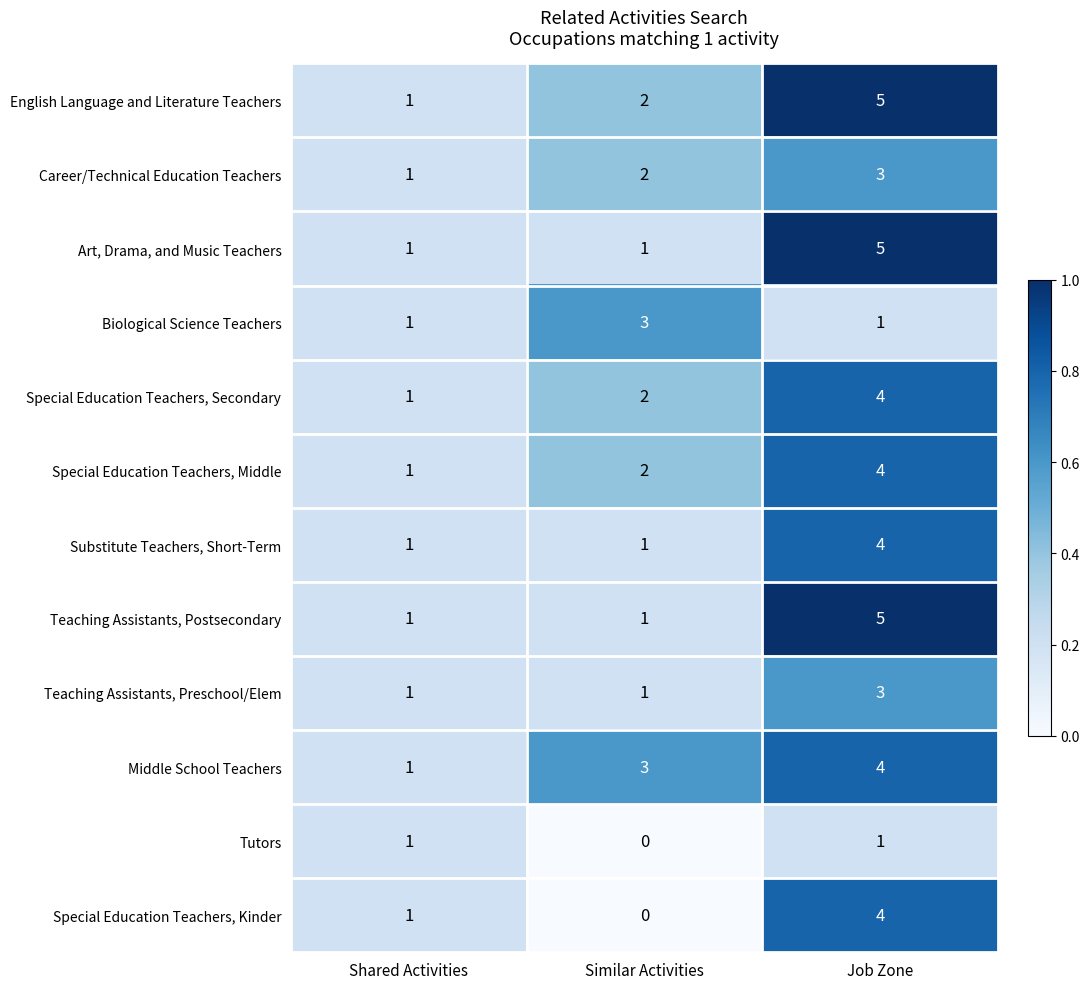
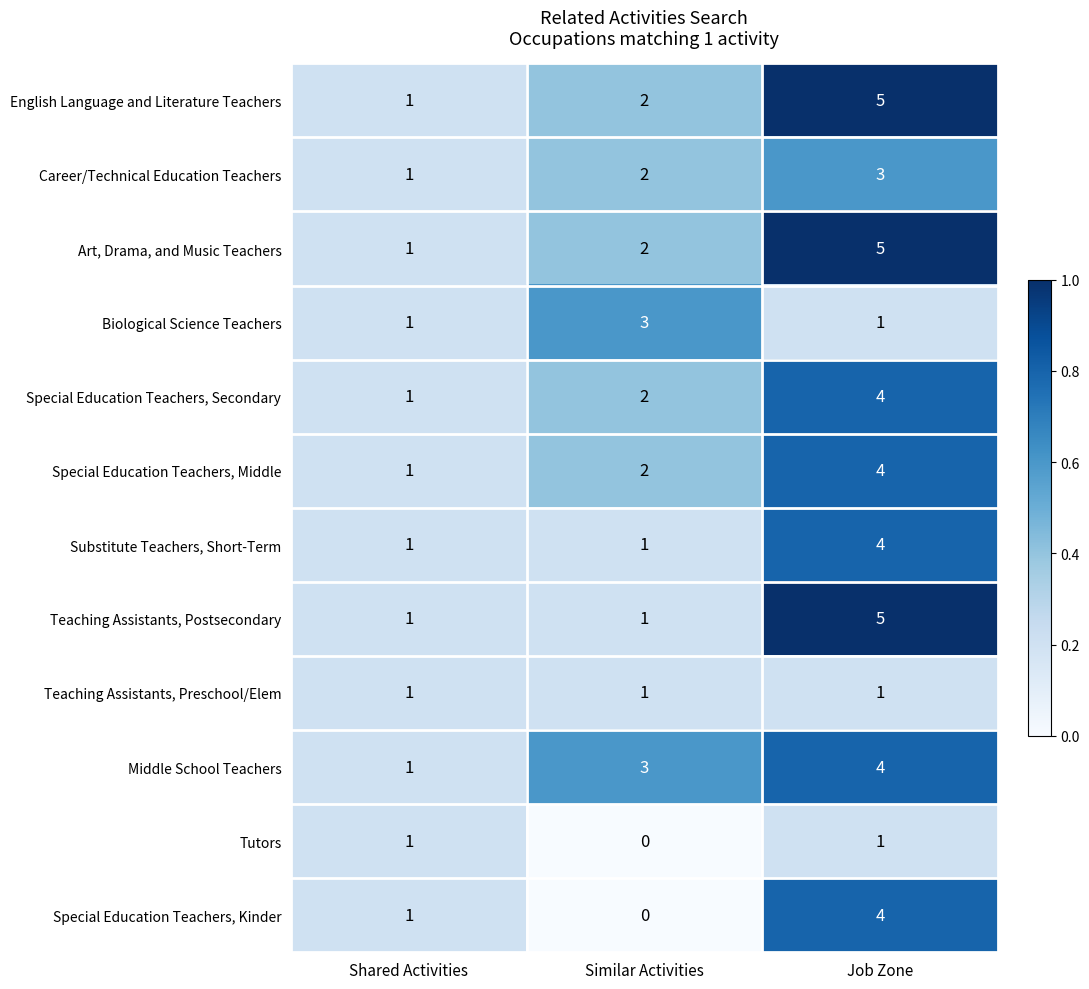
Art, Drama, and Music Teachers, Similar Activities: 1 -> 2
Teaching Assistants, Preschool/Elem, Job Zone: 3 -> 1
